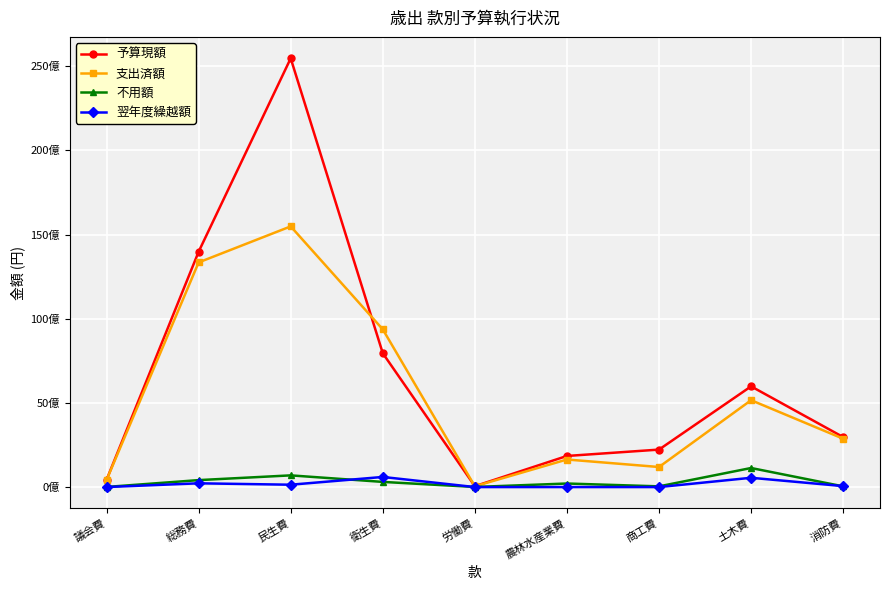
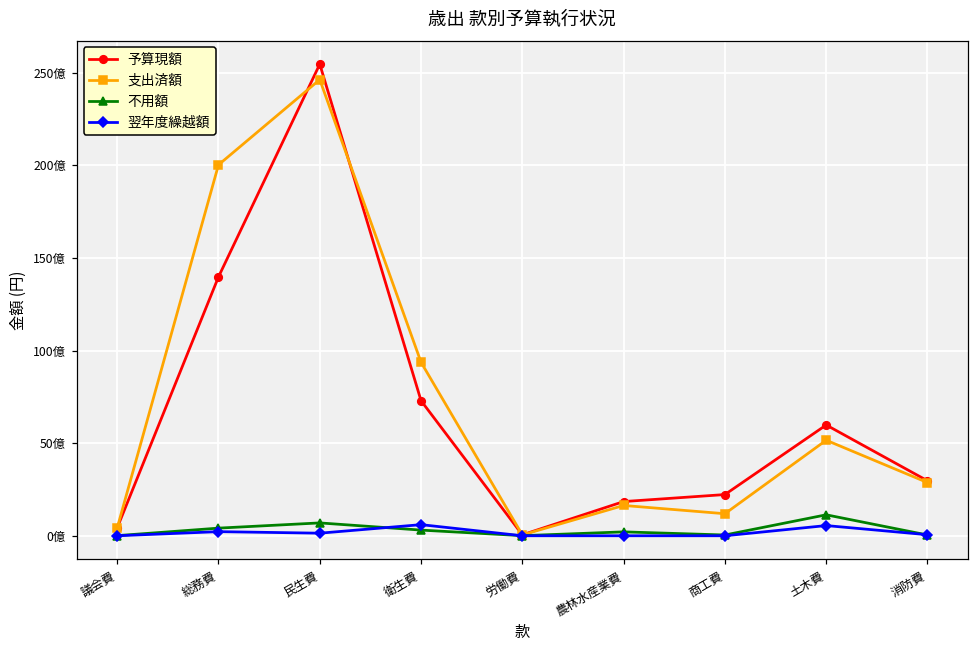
支出済額, 総務費: 133億 -> 200億
支出済額, 民生費: 155億 -> 246億
予算現額, 衛生費: 79億 -> 73億
